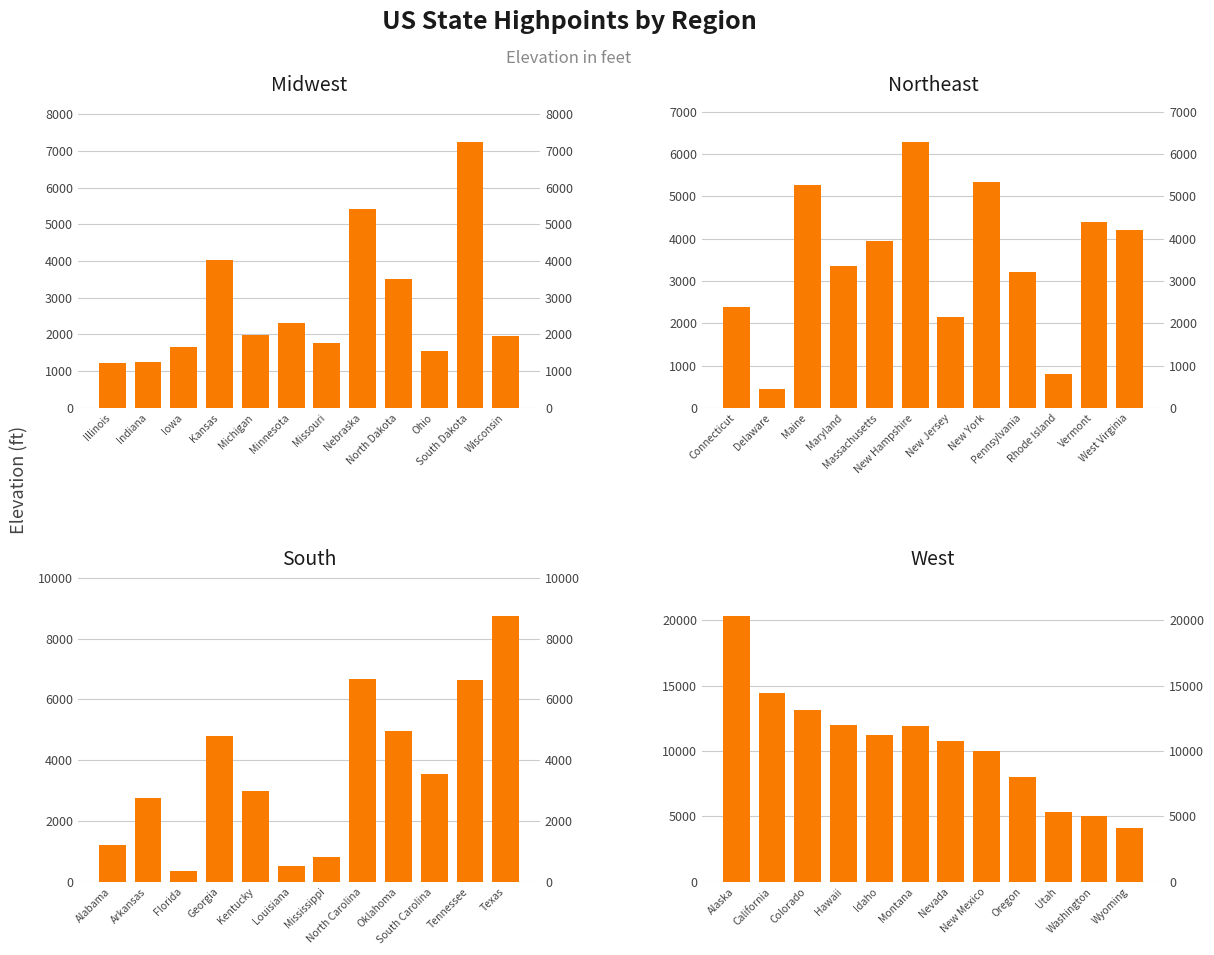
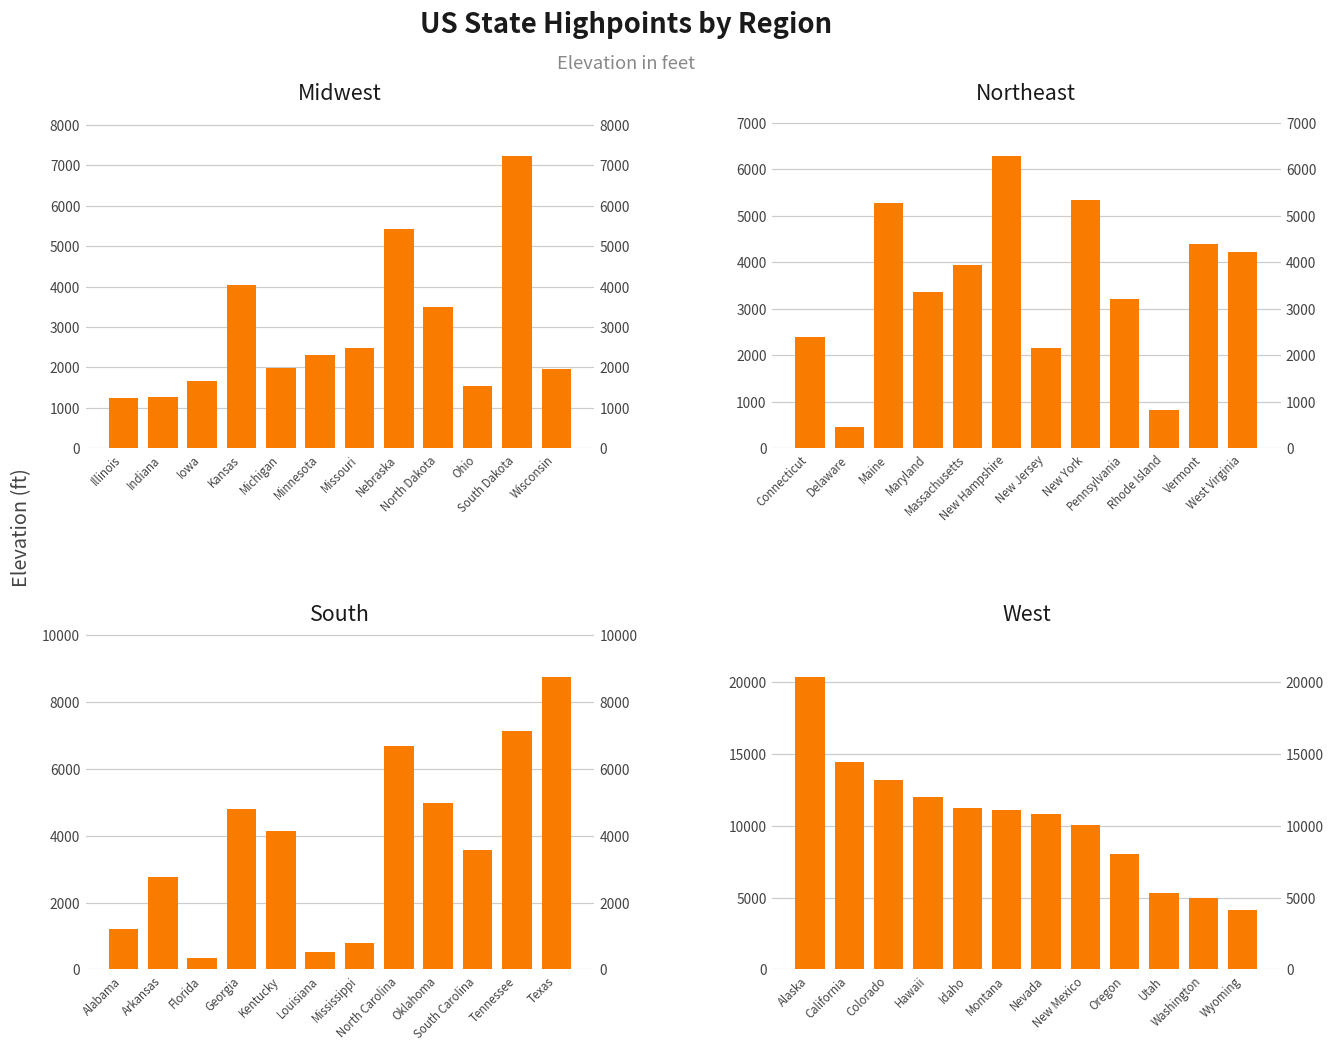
Midwest, Missouri: 1800 -> 2500
South, Kentucky: 3000 -> 4100
South, Tennessee: 6600 -> 7100
West, Montana: 11900 -> 11000
